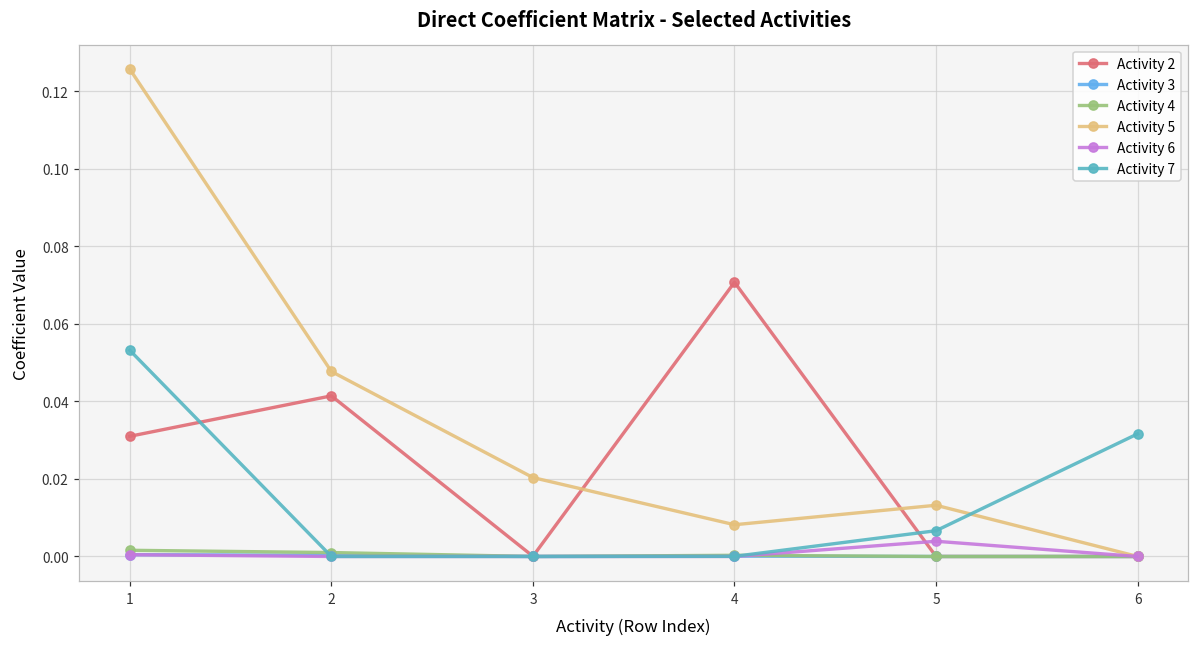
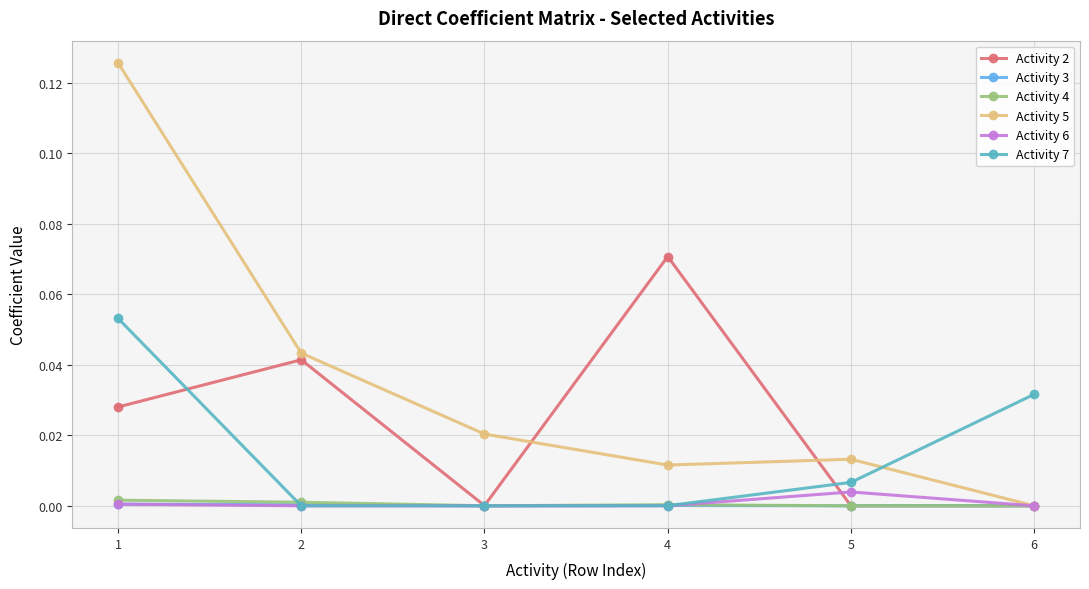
Activity 2, 1: 0.031 -> 0.028
Activity 5, 2: 0.048 -> 0.043
Activity 5, 4: 0.008 -> 0.012
